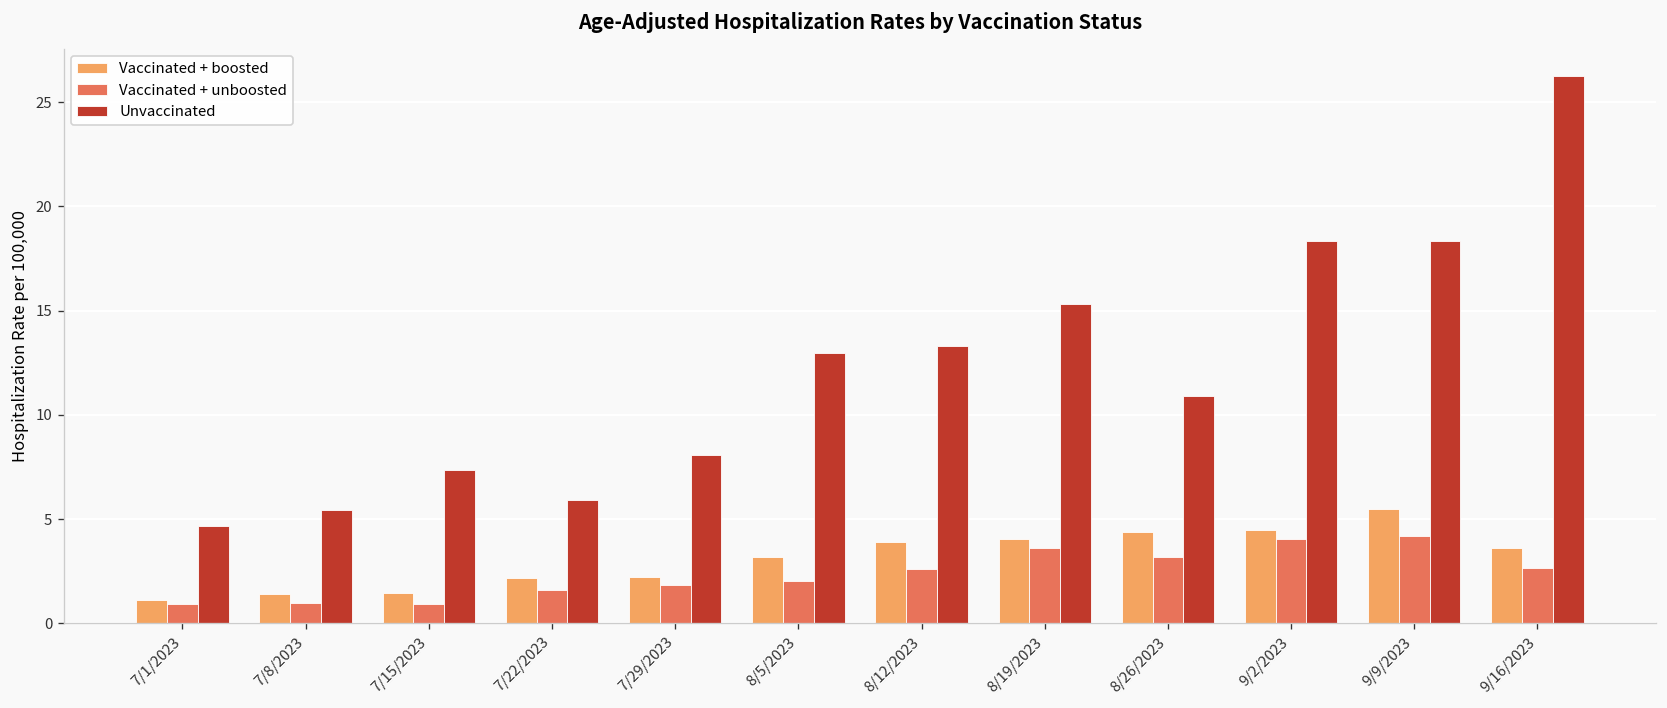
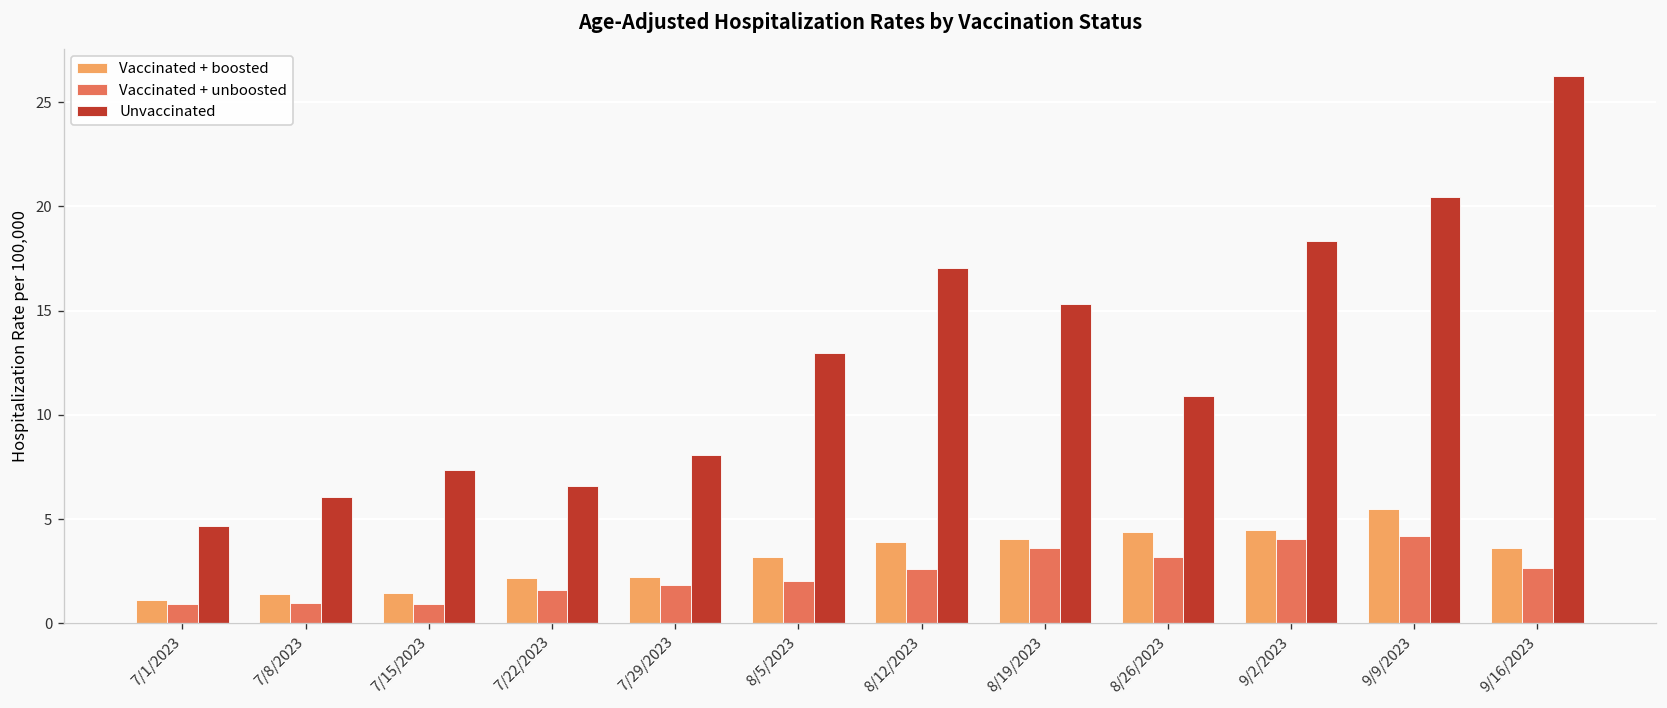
Unvaccinated, 7/8/2023: 5.5 -> 6.1
Unvaccinated, 7/22/2023: 5.9 -> 6.6
Unvaccinated, 8/12/2023: 13.3 -> 17.1
Unvaccinated, 9/9/2023: 18.3 -> 20.5
